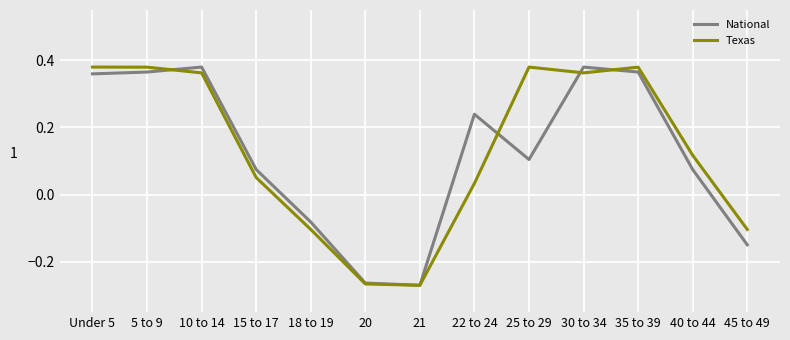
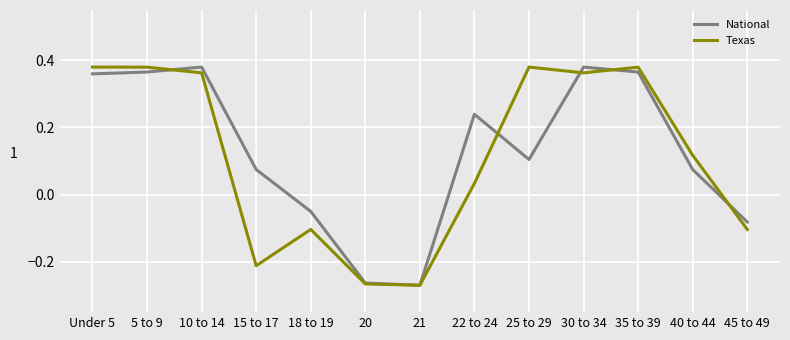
Texas, 15 to 17: 0.05 -> -0.21
National, 18 to 19: -0.08 -> -0.05
National, 45 to 49: -0.15 -> -0.08
